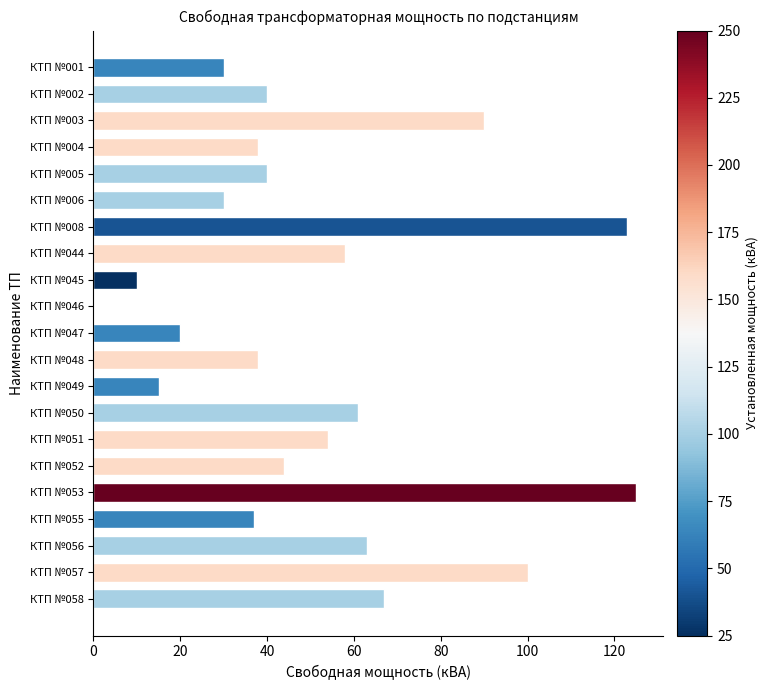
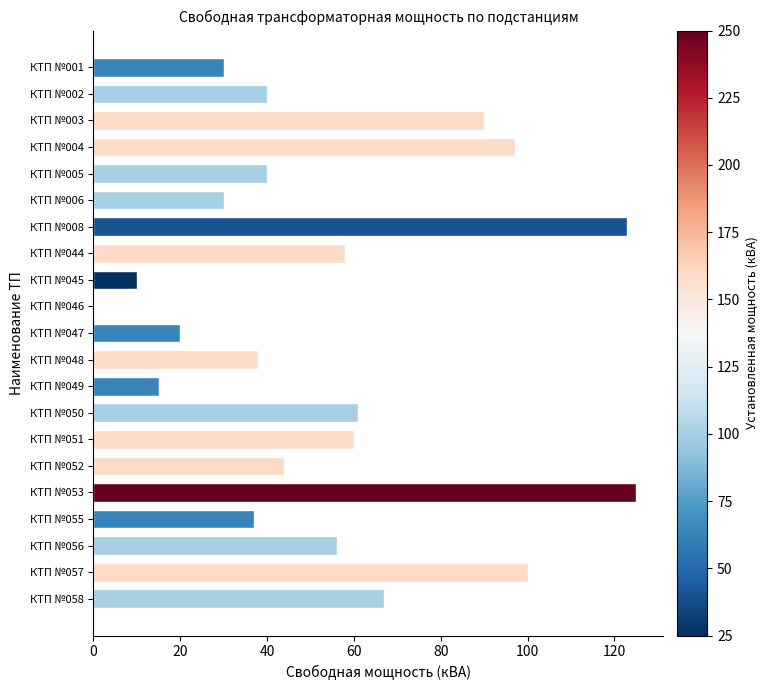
КТП №004: 38 -> 97
КТП №051: 54 -> 60
КТП №056: 63 -> 56
